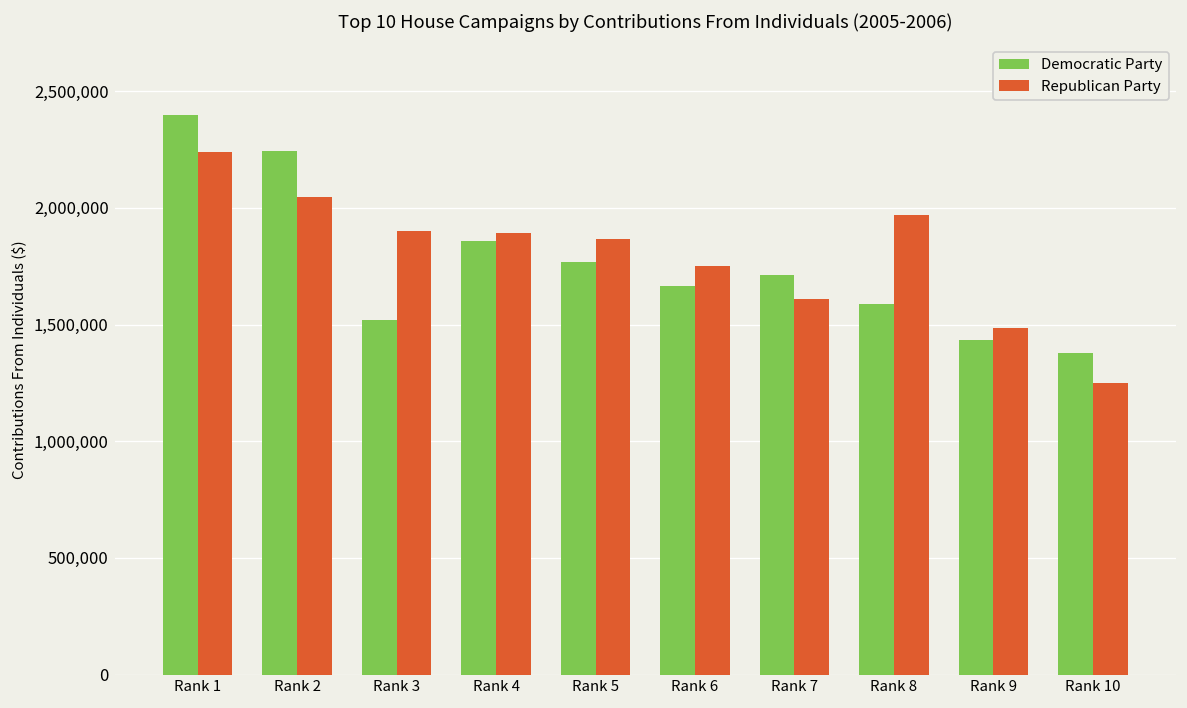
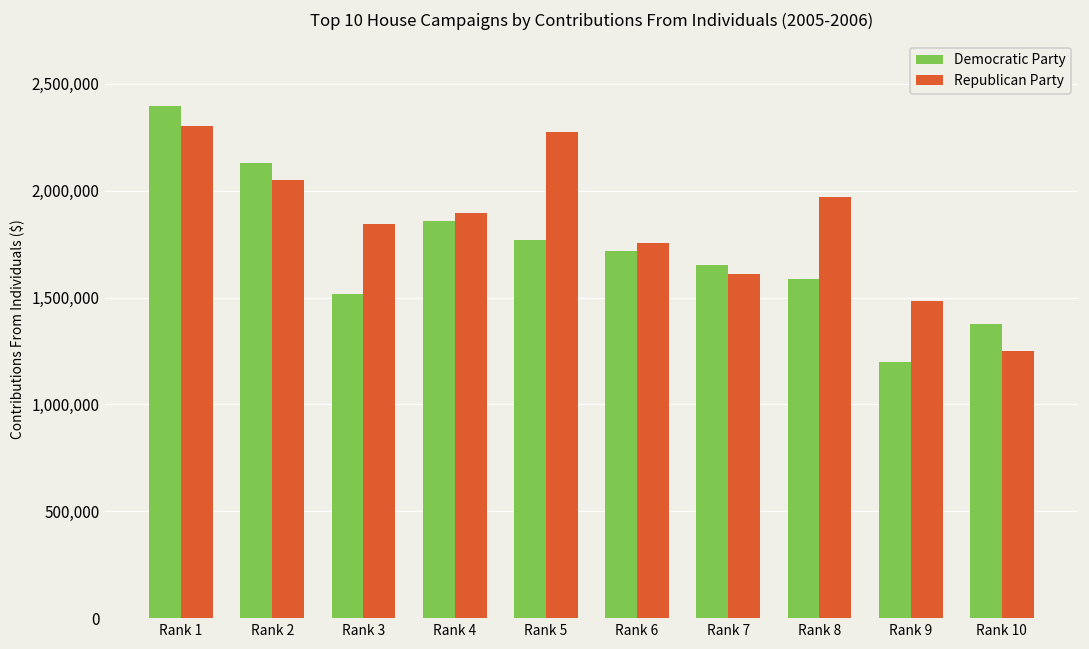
Republican Party, Rank 1: 2,240,000 -> 2,300,000
Democratic Party, Rank 2: 2,250,000 -> 2,130,000
Republican Party, Rank 3: 1,900,000 -> 1,840,000
Republican Party, Rank 5: 1,870,000 -> 2,280,000
Democratic Party, Rank 6: 1,660,000 -> 1,720,000
Democratic Party, Rank 7: 1,710,000 -> 1,650,000
Democratic Party, Rank 9: 1,430,000 -> 1,200,000
